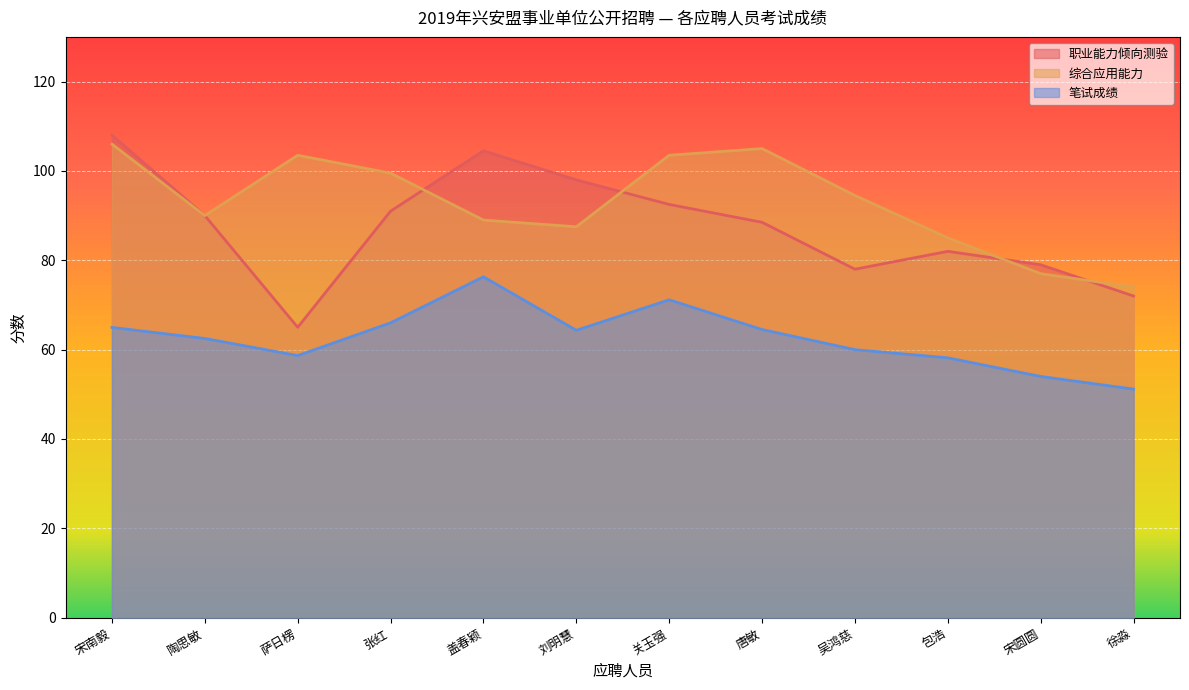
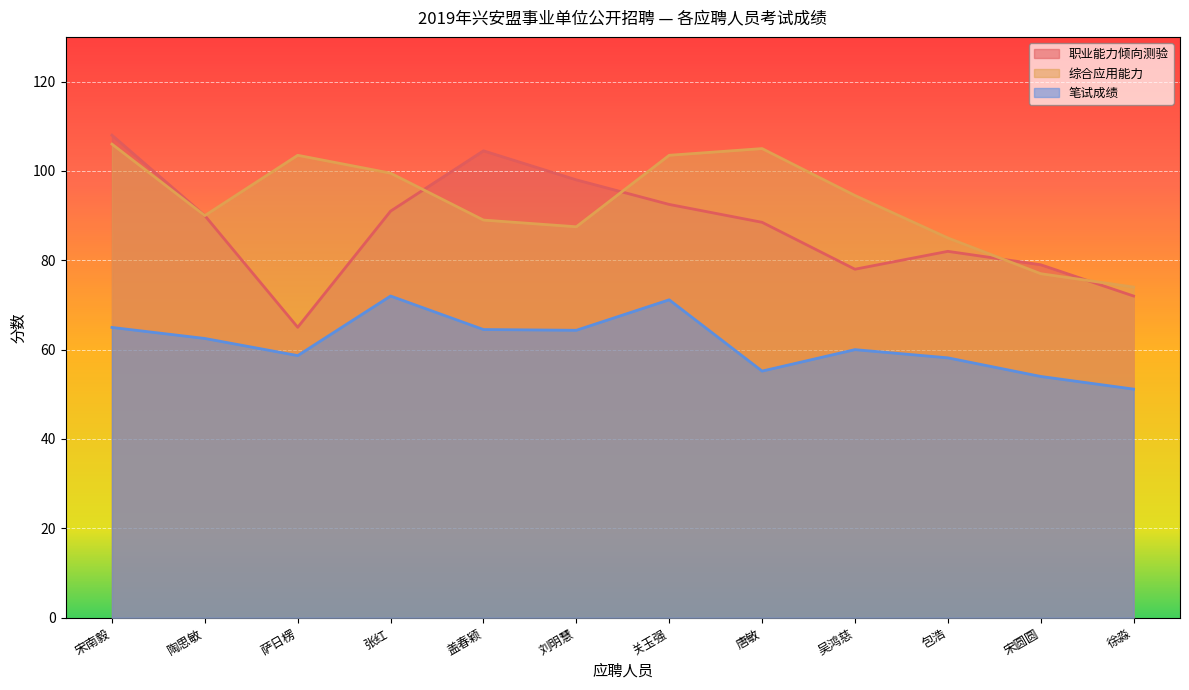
笔试成绩, 张红: 66 -> 72
笔试成绩, 盖春颖: 76 -> 65
笔试成绩, 唐敏: 65 -> 55
